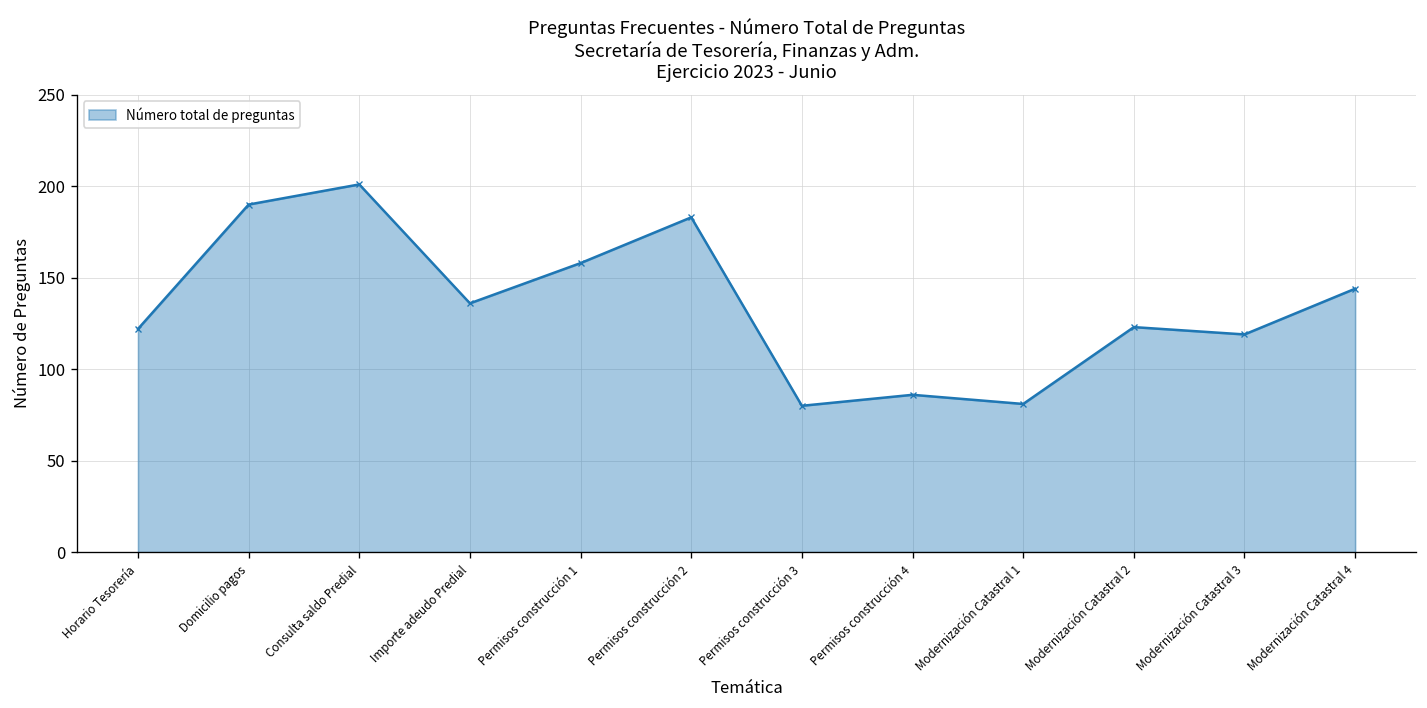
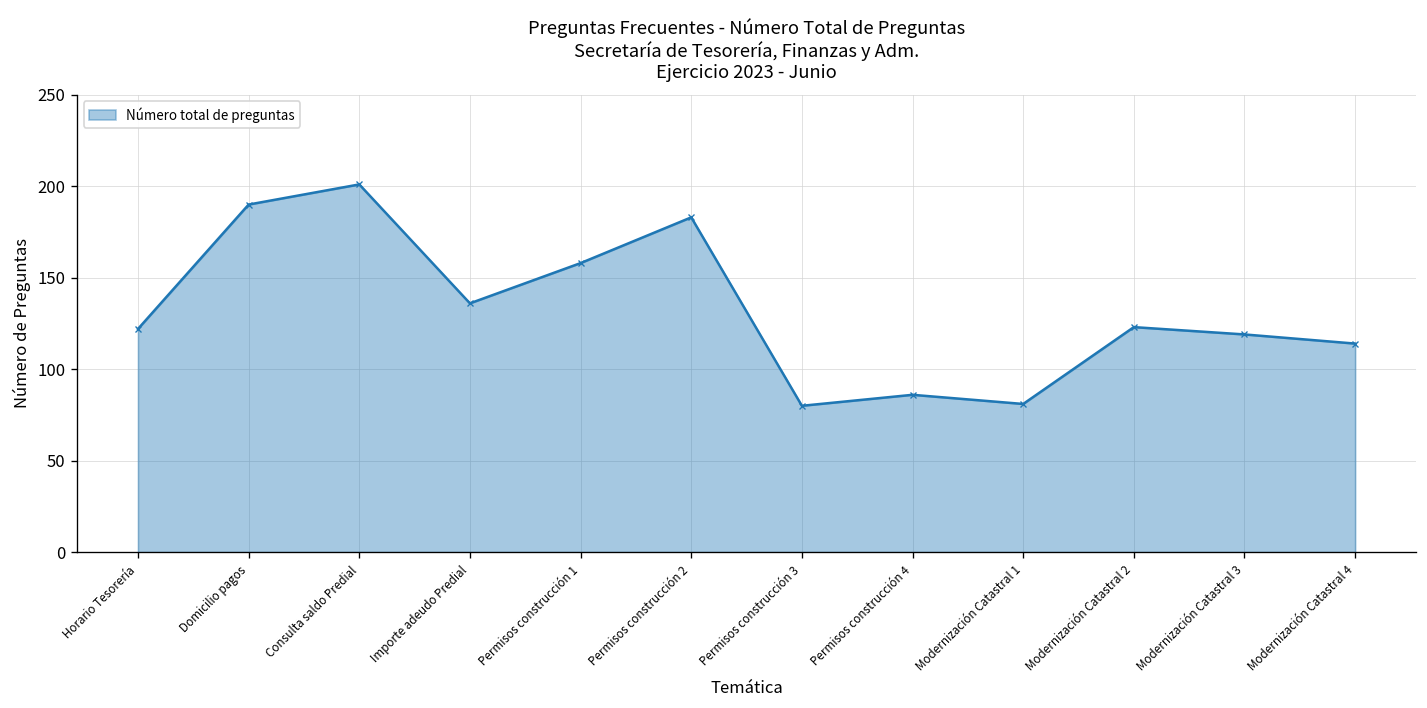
Modernización Catastral 4: 144 -> 114
